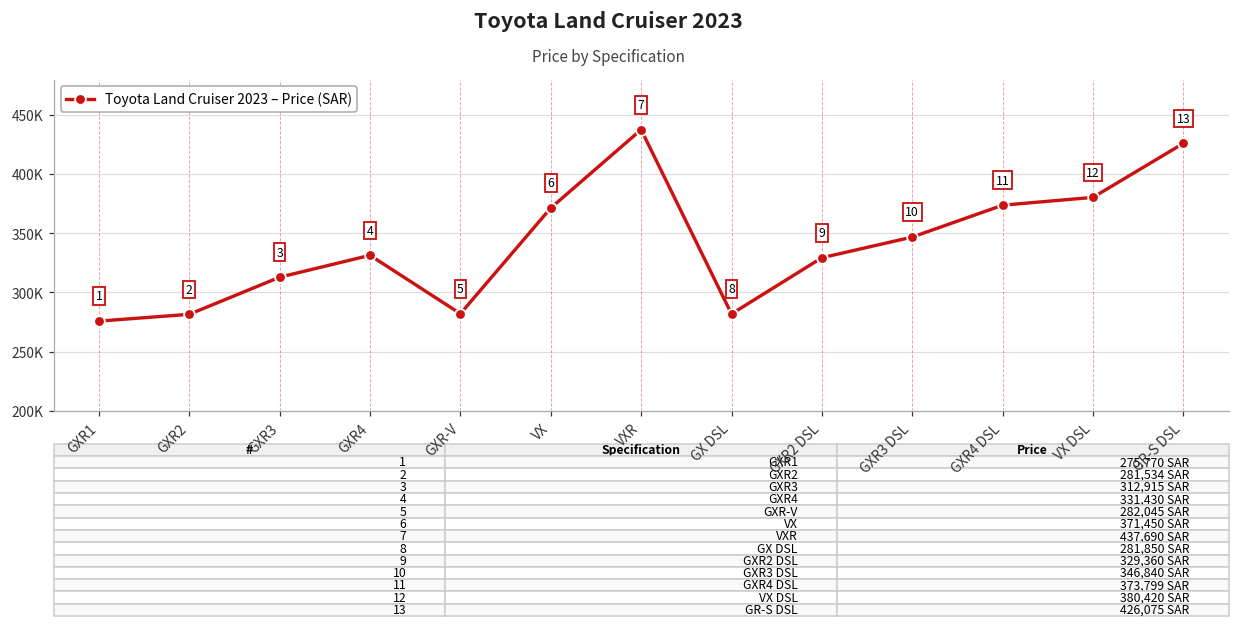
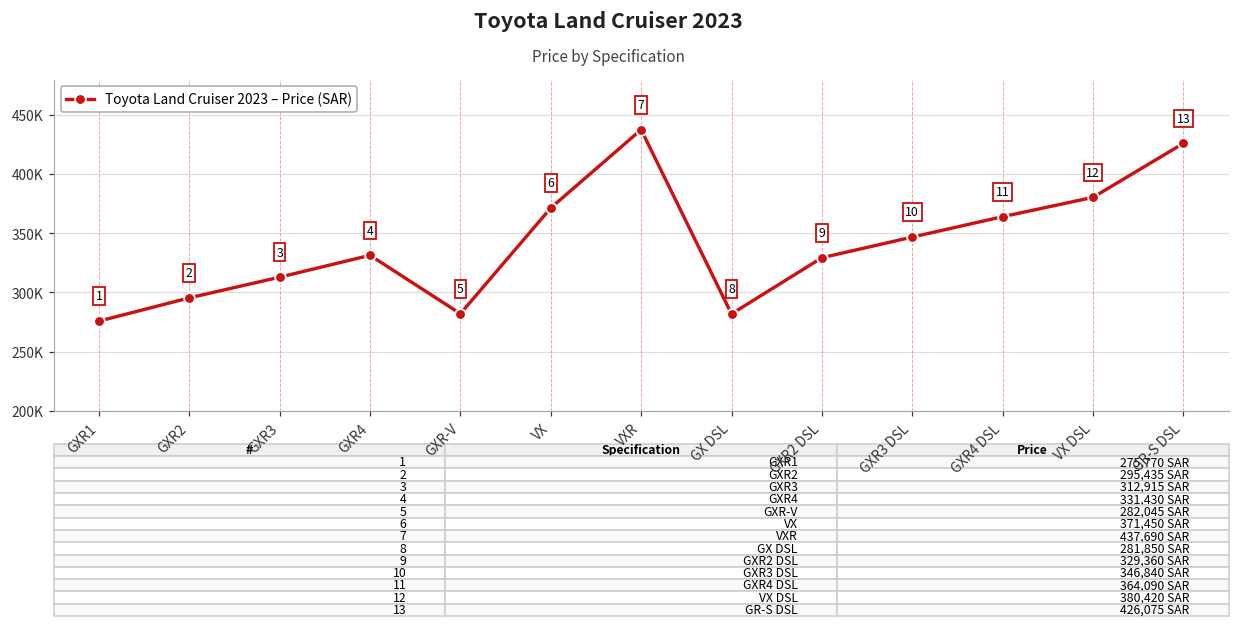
GXR2: 281,534 -> 295,435
GXR4 DSL: 373,799 -> 364,090
